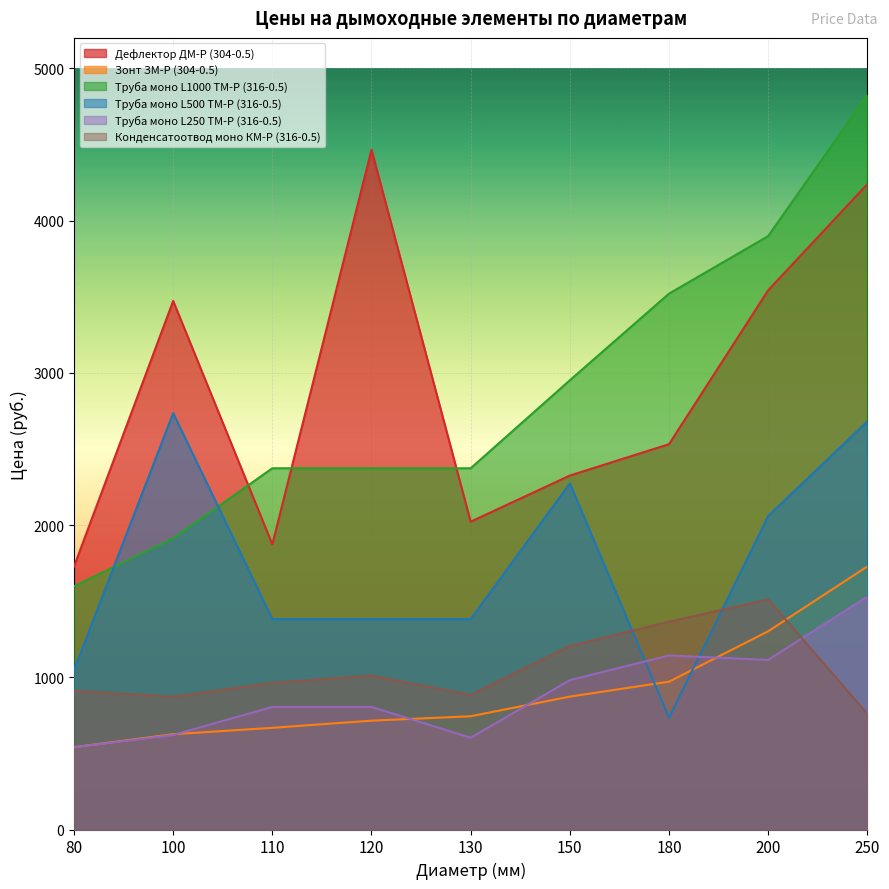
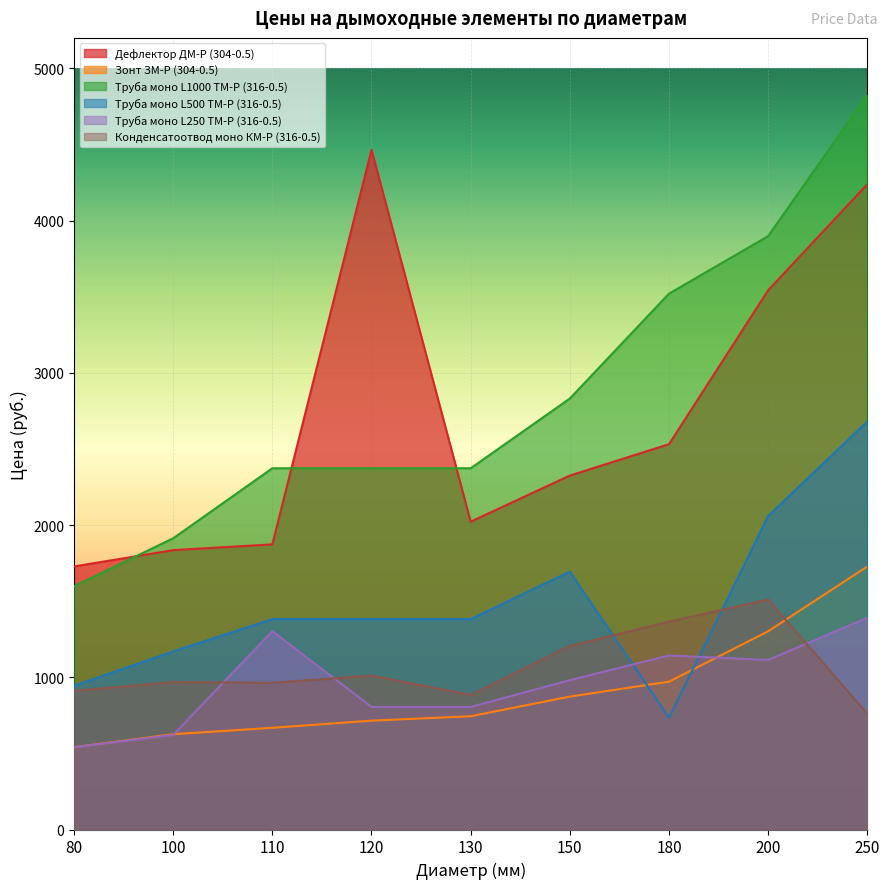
Труба моно L500 ТМ-Р (316-0.5), 80: 1050 -> 940
Дефлектор ДМ-Р (304-0.5), 100: 3470 -> 1840
Труба моно L500 ТМ-Р (316-0.5), 100: 2740 -> 1170
Конденсатоотвод моно КМ-Р (316-0.5), 100: 870 -> 970
Труба моно L250 ТМ-Р (316-0.5), 110: 810 -> 1300
Труба моно L250 ТМ-Р (316-0.5), 130: 600 -> 810
Труба моно L1000 ТМ-Р (316-0.5), 150: 2950 -> 2830
Труба моно L500 ТМ-Р (316-0.5), 150: 2270 -> 1690
Труба моно L250 ТМ-Р (316-0.5), 250: 1530 -> 1390
